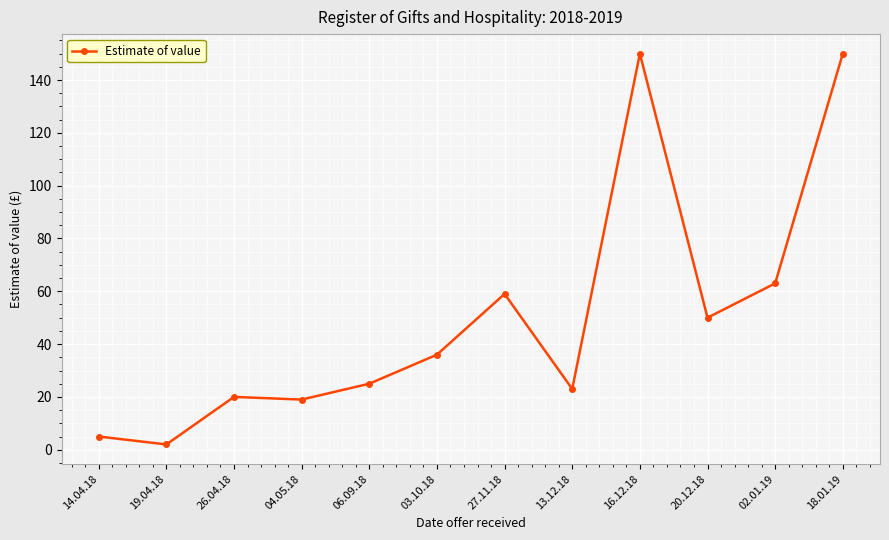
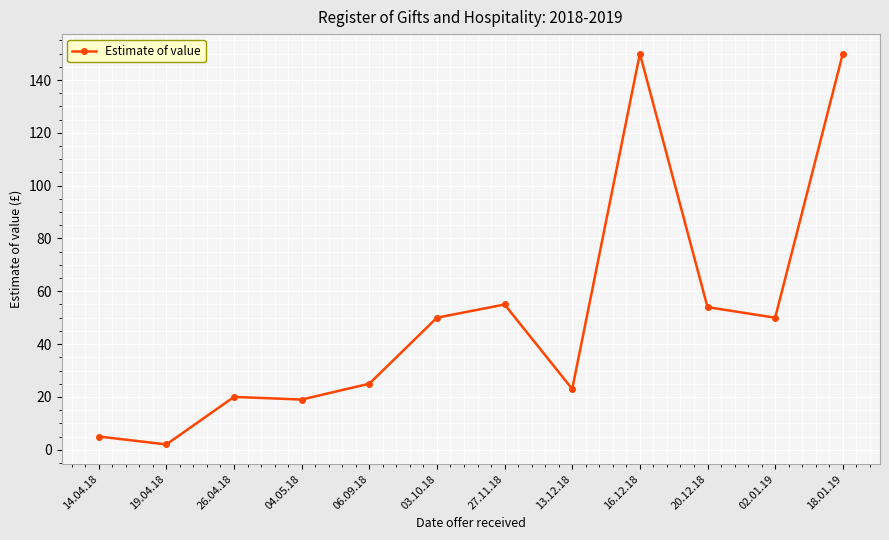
03.10.18: 36 -> 50
27.11.18: 59 -> 55
20.12.18: 50 -> 54
02.01.19: 63 -> 50
